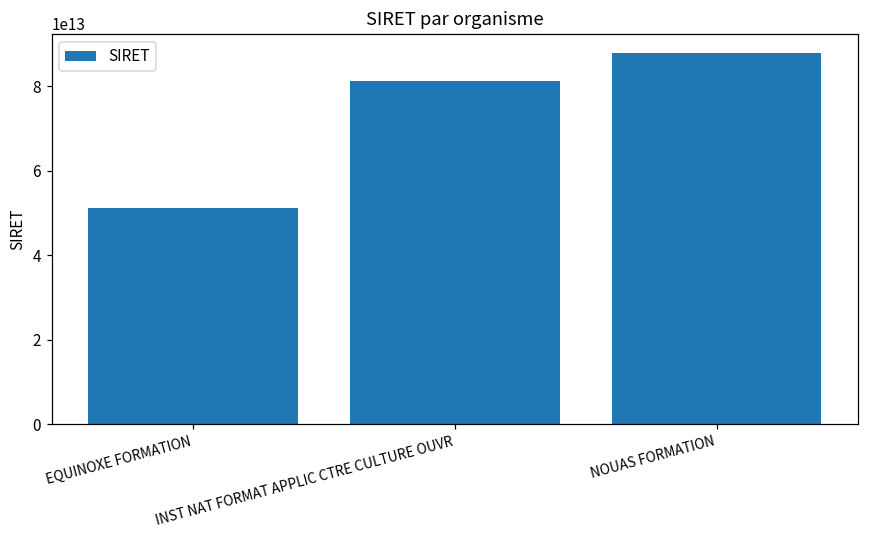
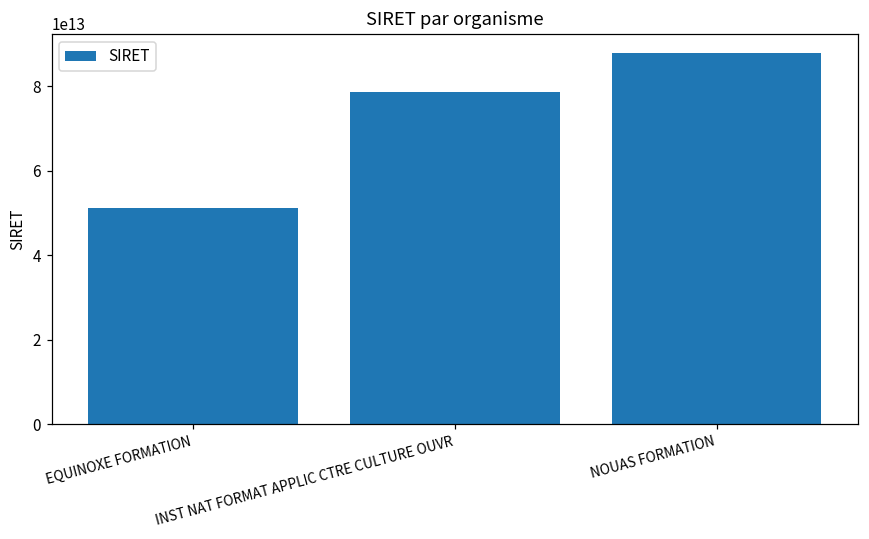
INST NAT FORMAT APPLIC CTRE CULTURE OUVR: 81000000000000 -> 79000000000000
